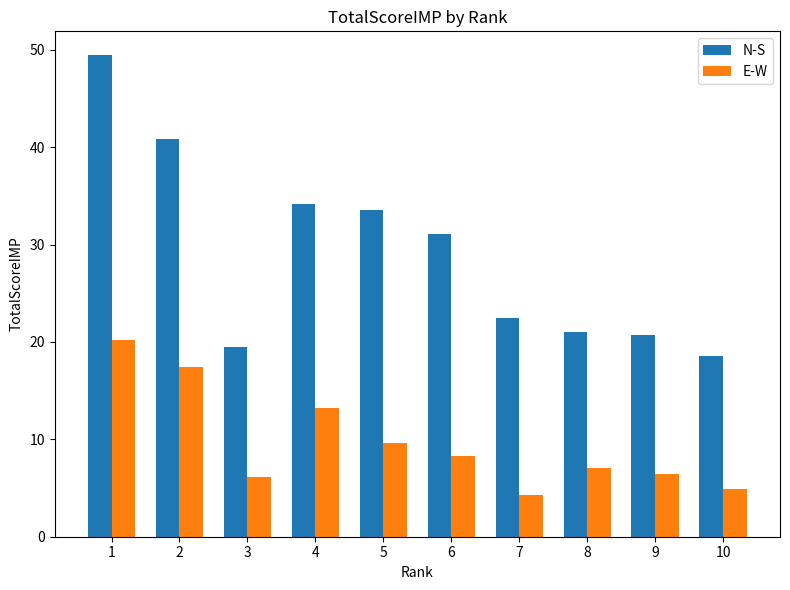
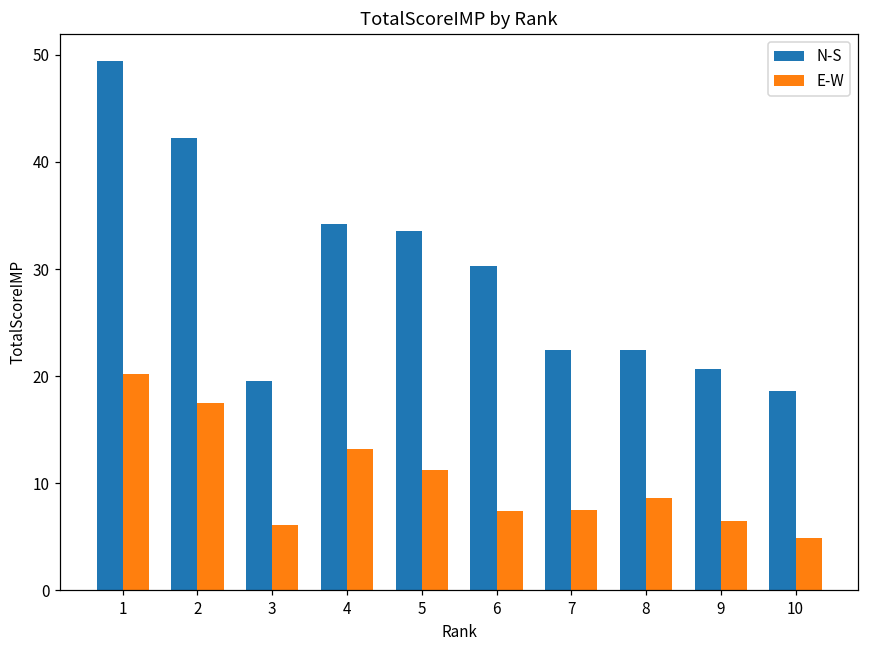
N-S, 2: 41 -> 42
E-W, 5: 10 -> 11
N-S, 6: 31 -> 30
E-W, 6: 8 -> 7
E-W, 7: 4 -> 7
N-S, 8: 21 -> 22
E-W, 8: 7 -> 9
